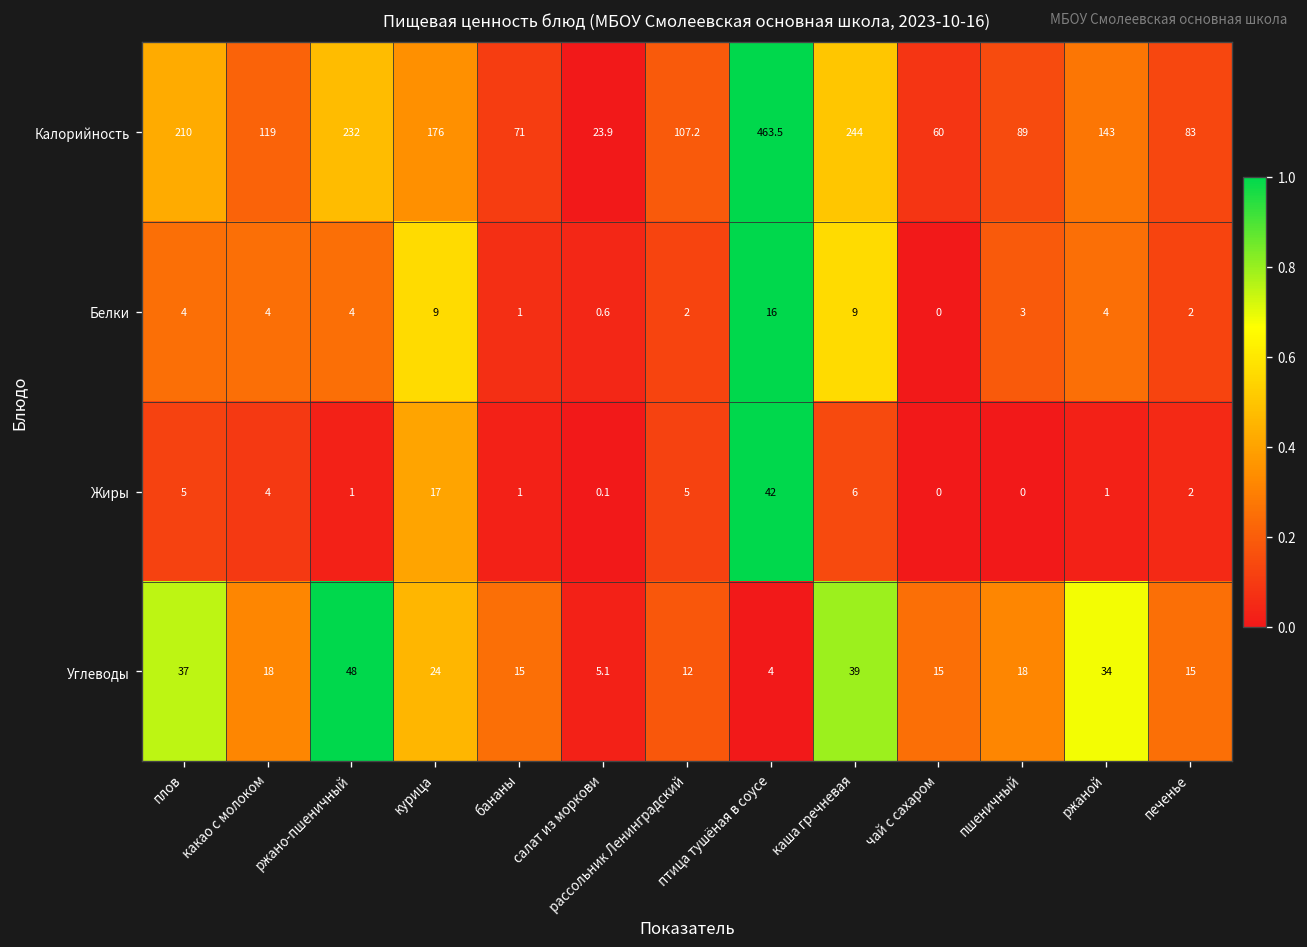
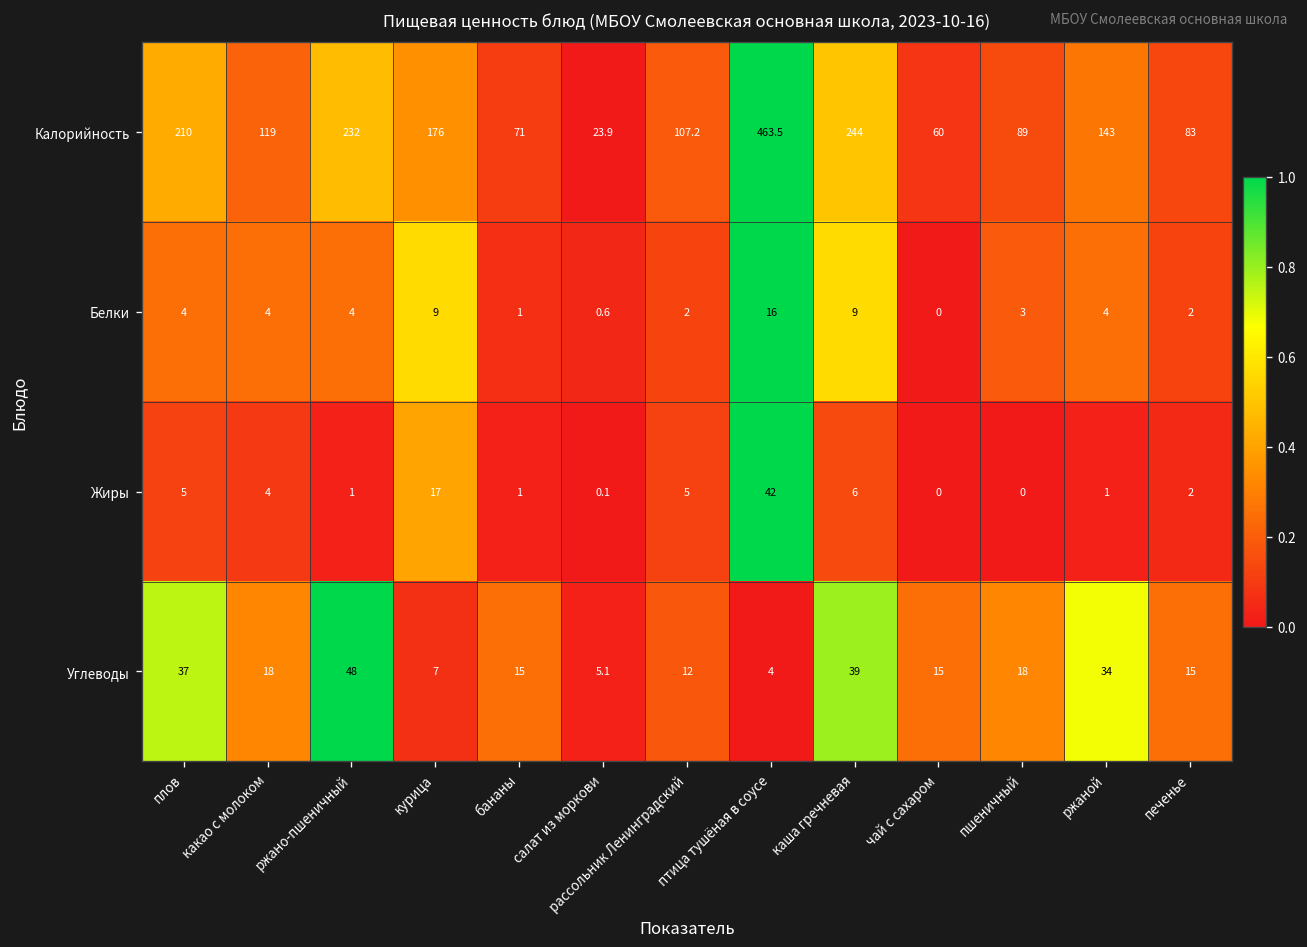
Углеводы, курица: 24 -> 7
